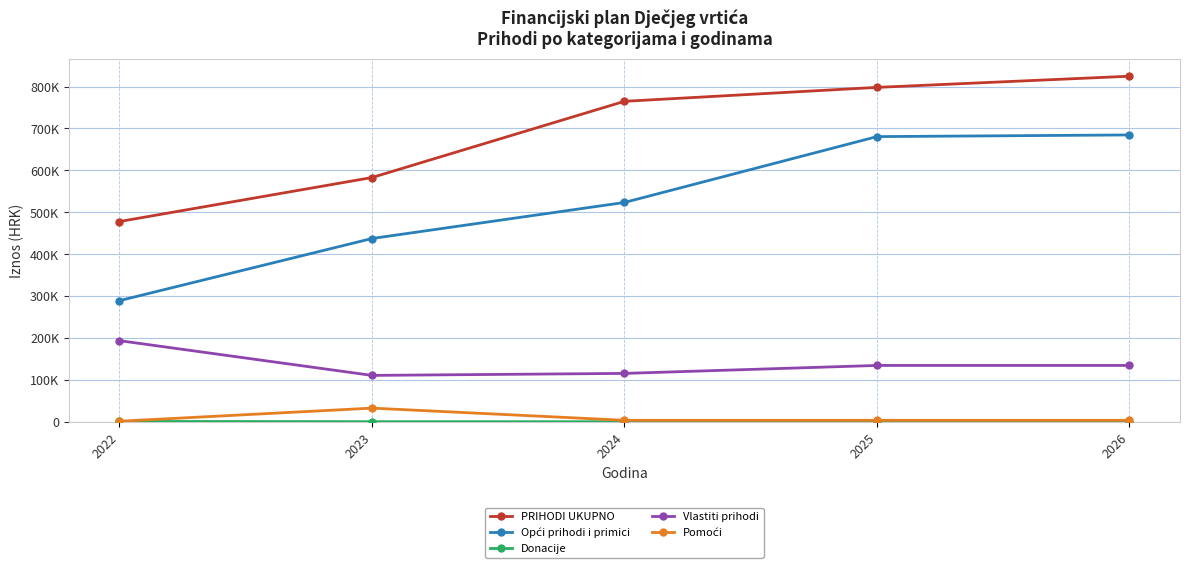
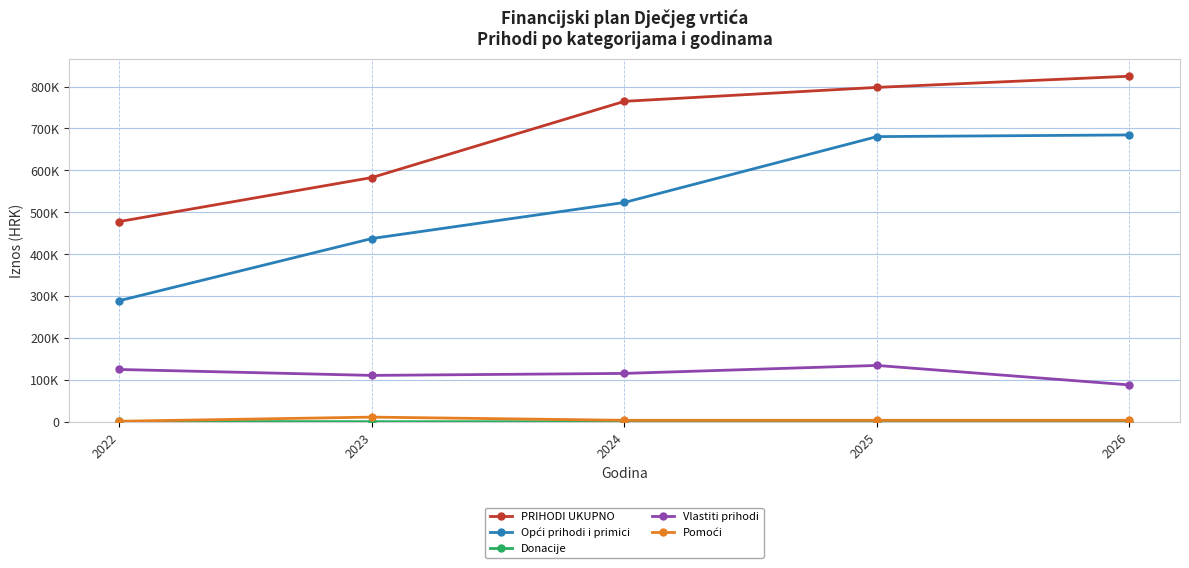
Vlastiti prihodi, 2022: 190000 -> 130000
Pomoći, 2023: 30000 -> 10000
Vlastiti prihodi, 2026: 140000 -> 90000
